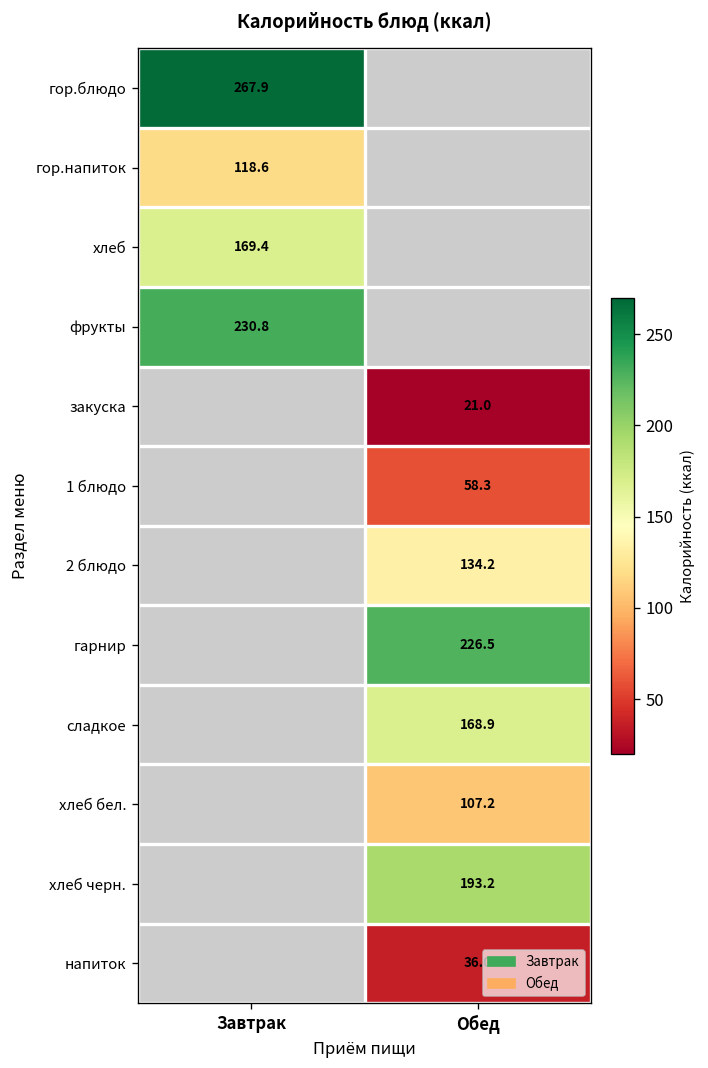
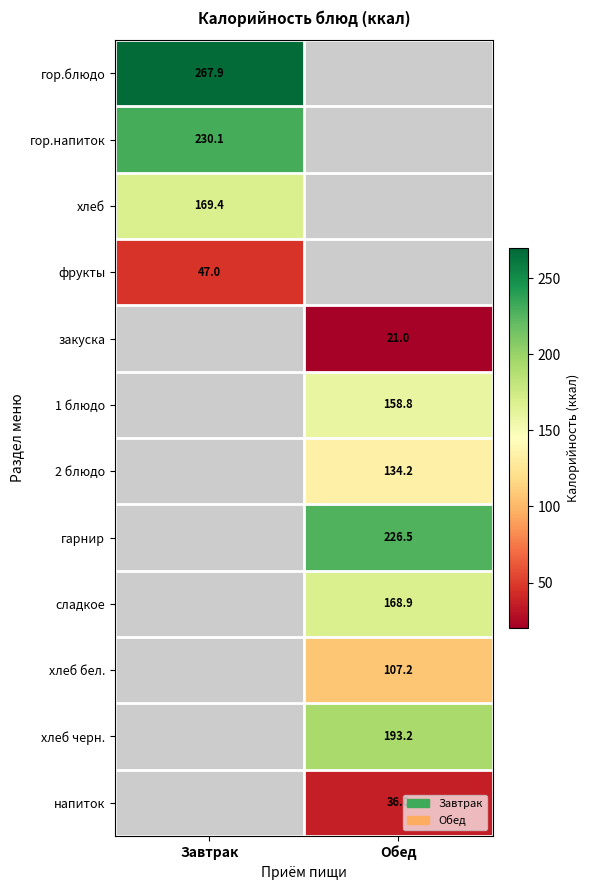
гор.напиток, Завтрак: 118.6 -> 230.1
фрукты, Завтрак: 230.8 -> 47.0
1 блюдо, Обед: 58.3 -> 158.8
